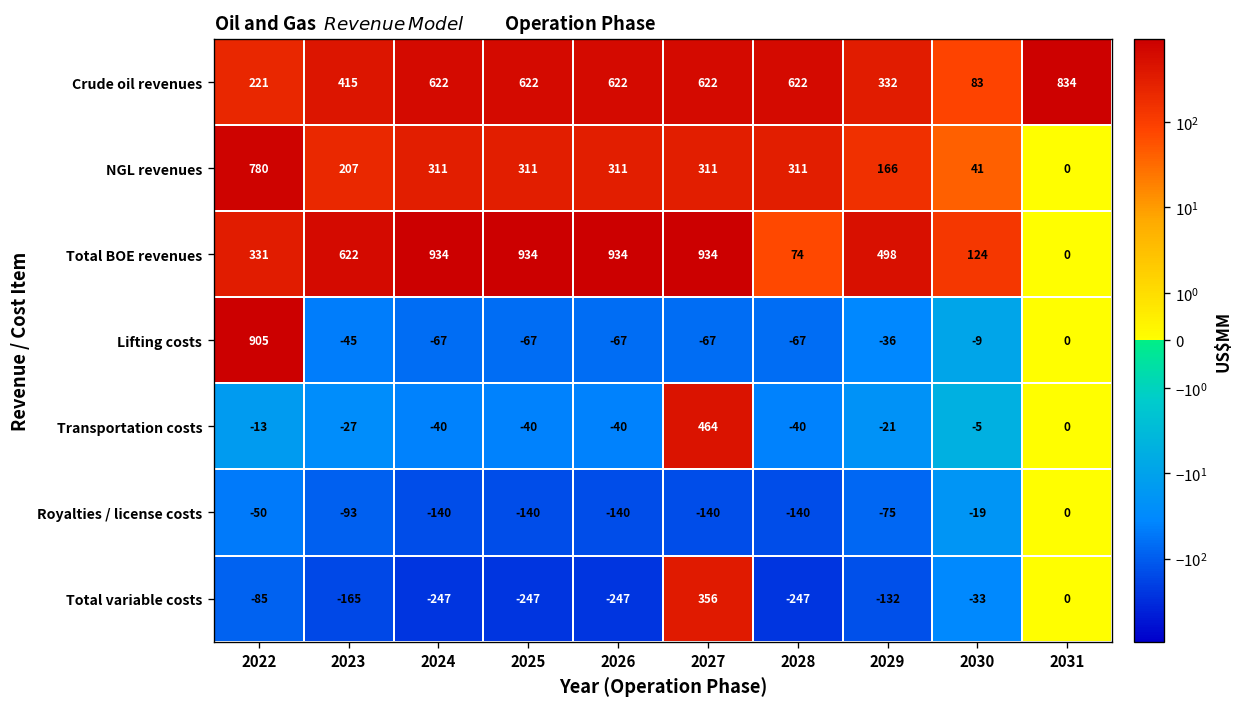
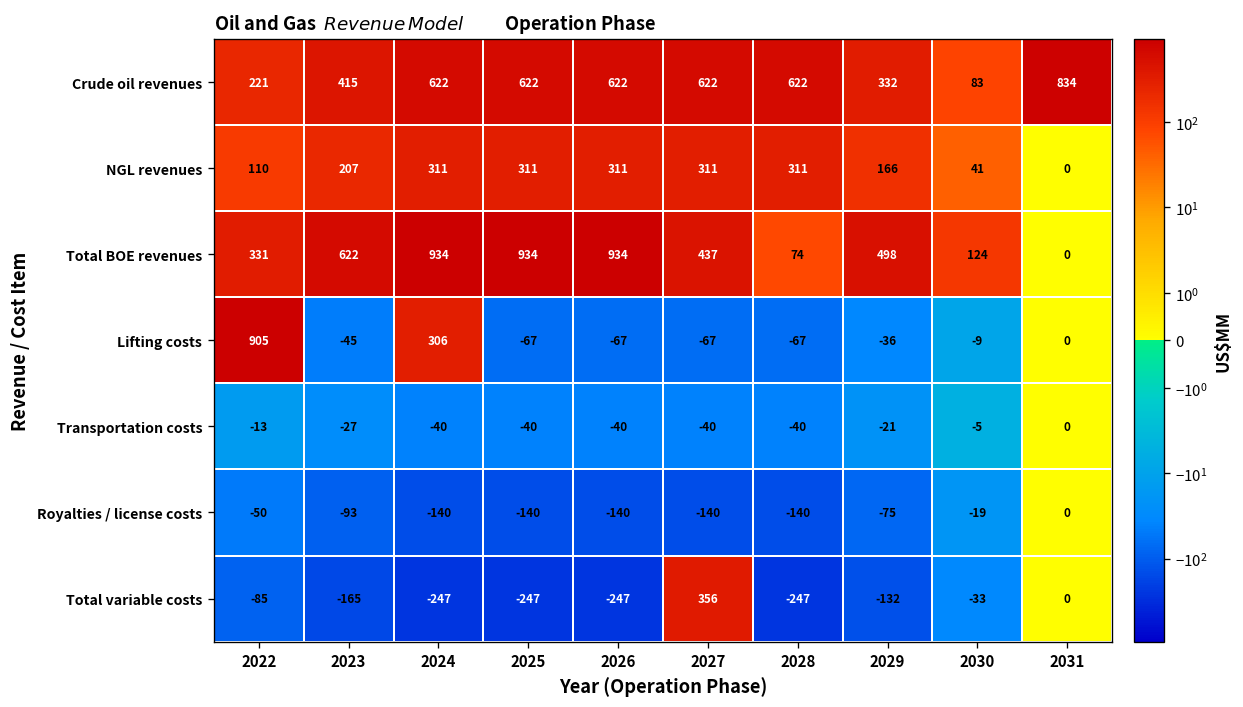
NGL revenues, 2022: 780 -> 110
Total BOE revenues, 2027: 934 -> 437
Lifting costs, 2024: -67 -> 306
Transportation costs, 2027: 464 -> -40
